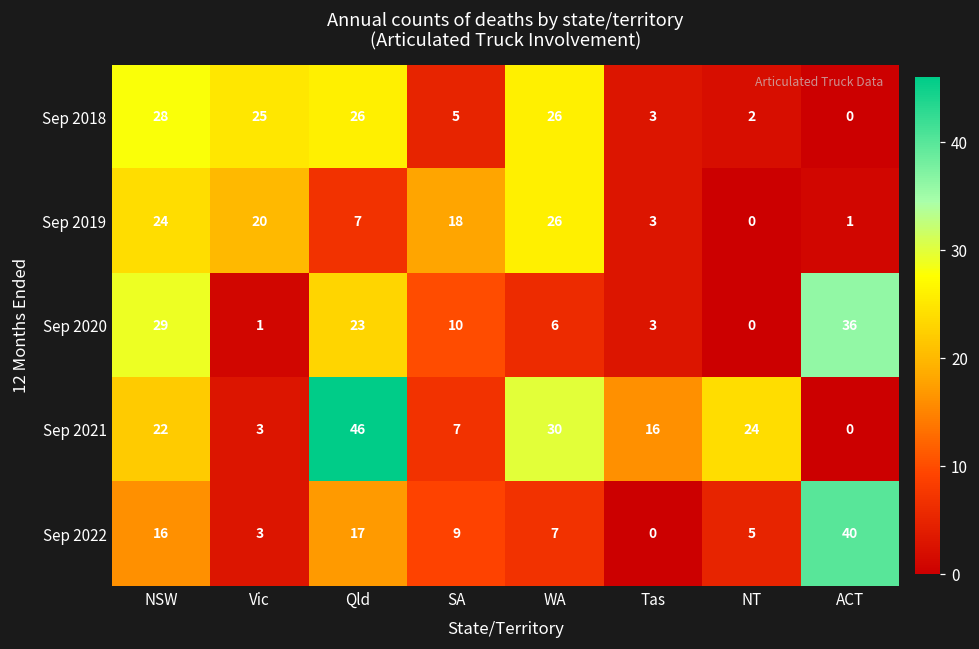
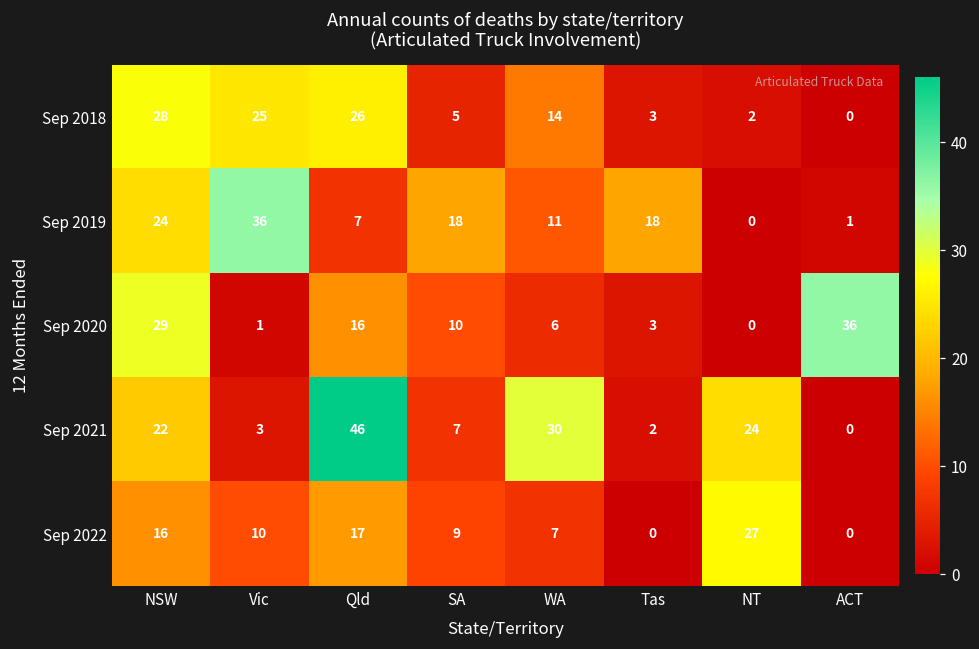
Sep 2018, WA: 26 -> 14
Sep 2019, Vic: 20 -> 36
Sep 2019, WA: 26 -> 11
Sep 2019, Tas: 3 -> 18
Sep 2020, Qld: 23 -> 16
Sep 2021, Tas: 16 -> 2
Sep 2022, Vic: 3 -> 10
Sep 2022, NT: 5 -> 27
Sep 2022, ACT: 40 -> 0
